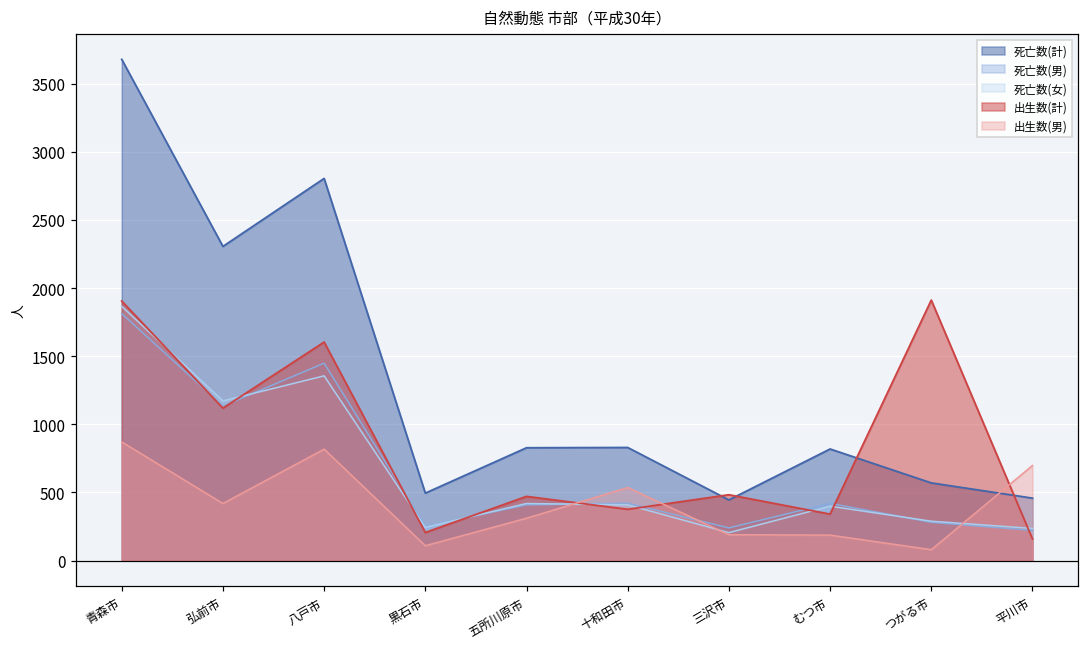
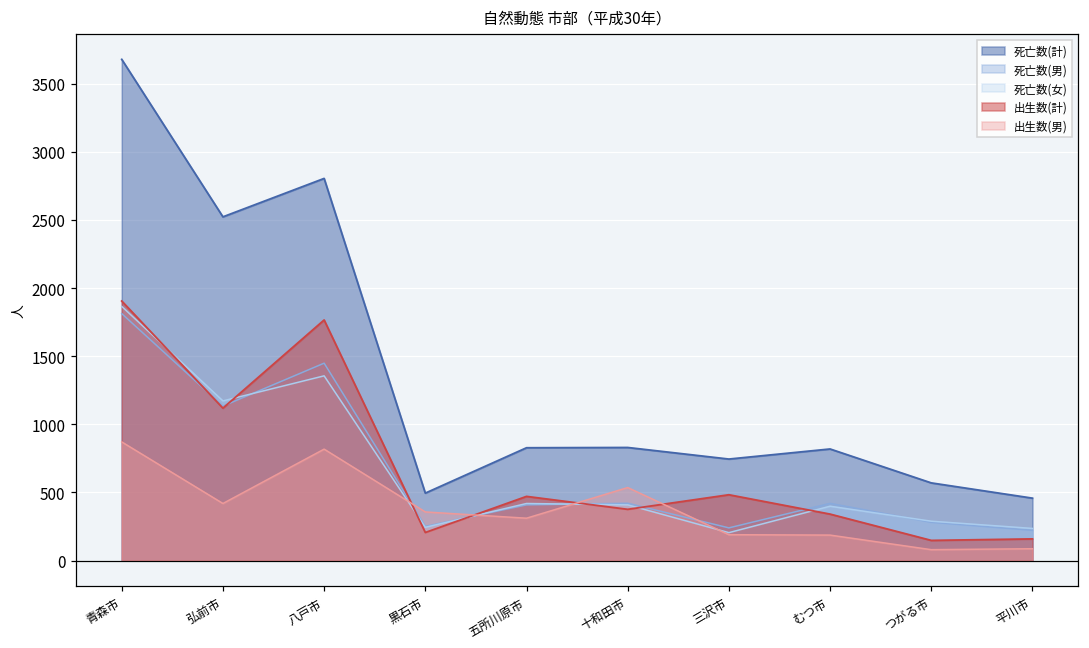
死亡数(計), 弘前市: 2310 -> 2520
出生数(計), 八戸市: 1600 -> 1770
出生数(男), 黒石市: 110 -> 360
死亡数(計), 三沢市: 450 -> 750
出生数(計), つがる市: 1910 -> 150
出生数(男), 平川市: 700 -> 90
